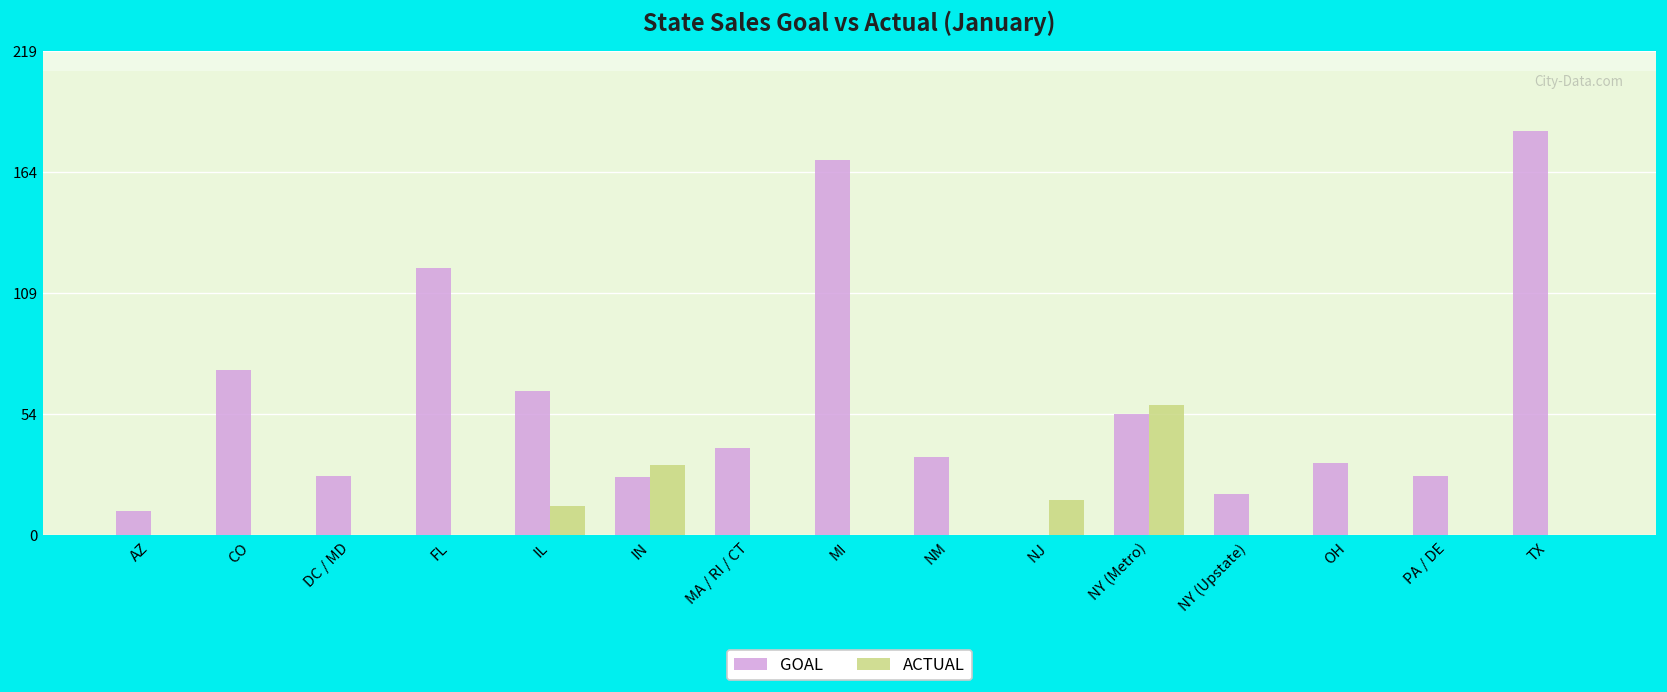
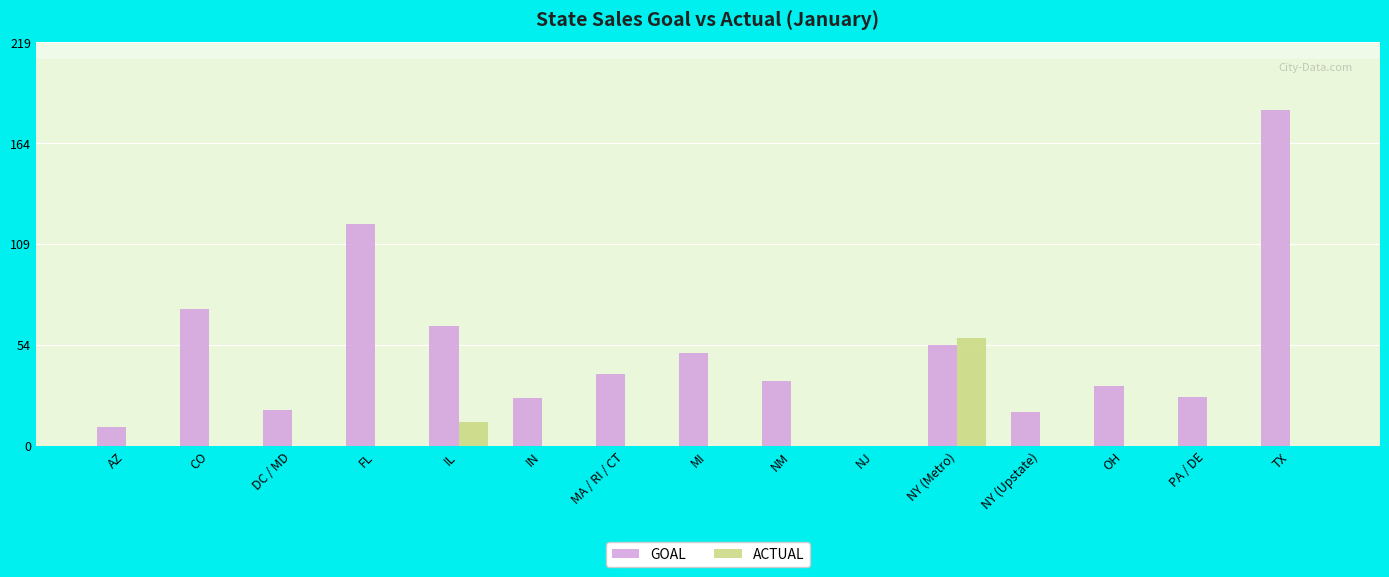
GOAL, DC / MD: 27 -> 20
ACTUAL, IN: 32 -> 0
GOAL, MI: 170 -> 51
ACTUAL, NJ: 16 -> 0
